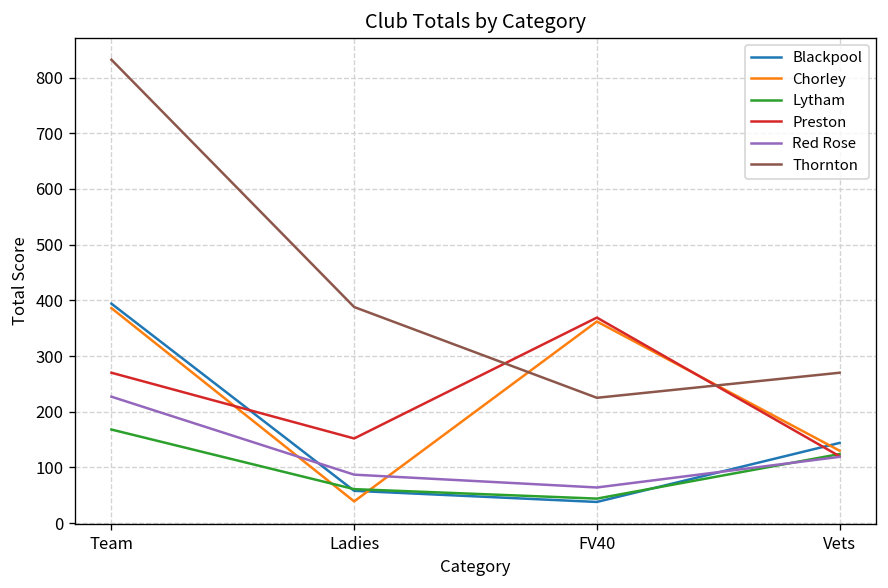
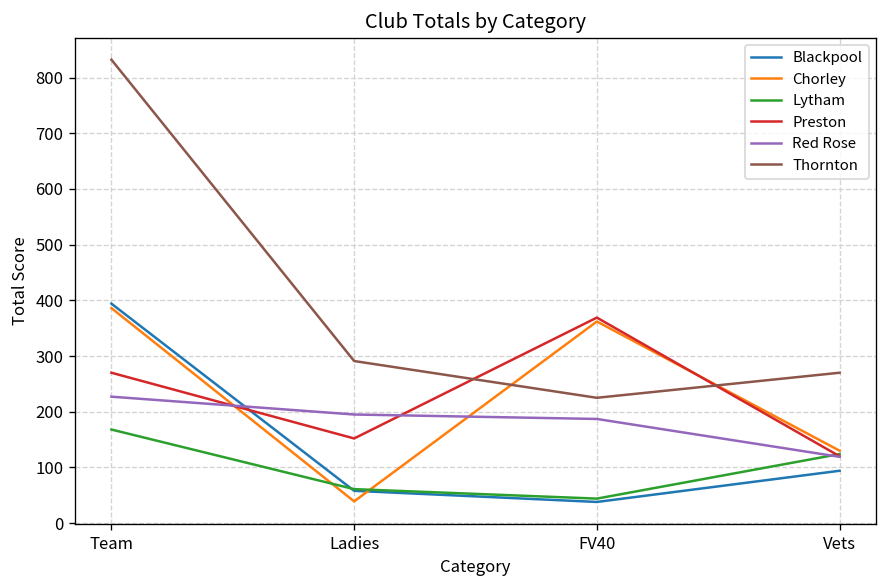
Red Rose, Ladies: 90 -> 200
Thornton, Ladies: 390 -> 290
Red Rose, FV40: 60 -> 190
Blackpool, Vets: 140 -> 90
